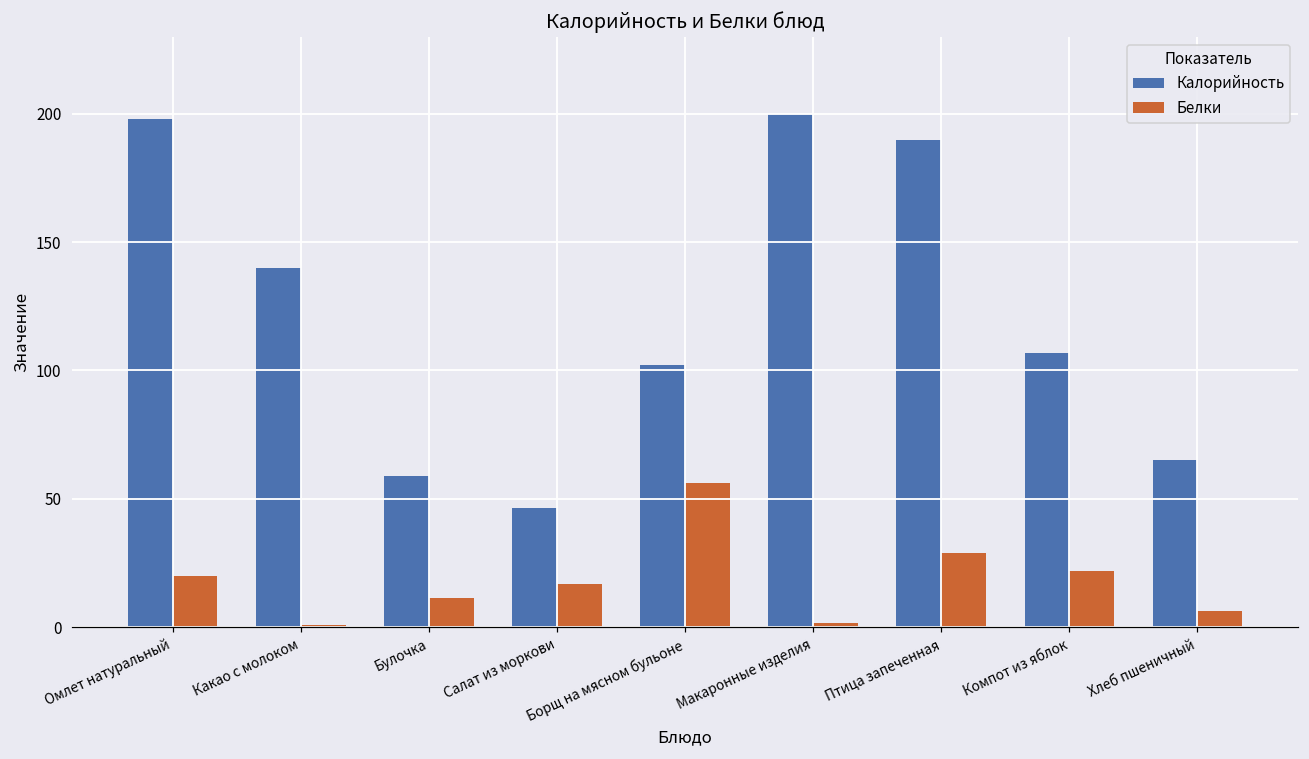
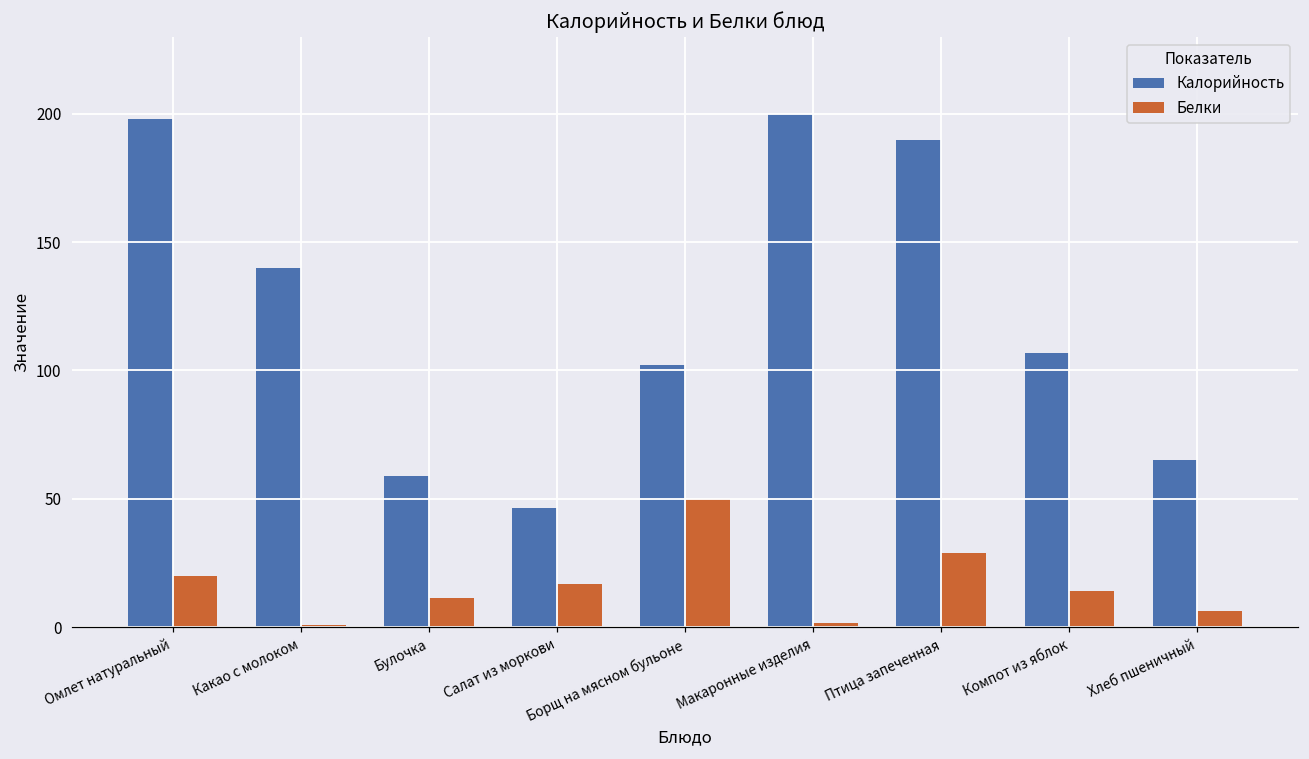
Белки, Борщ на мясном бульоне: 56 -> 50
Белки, Компот из яблок: 22 -> 14
